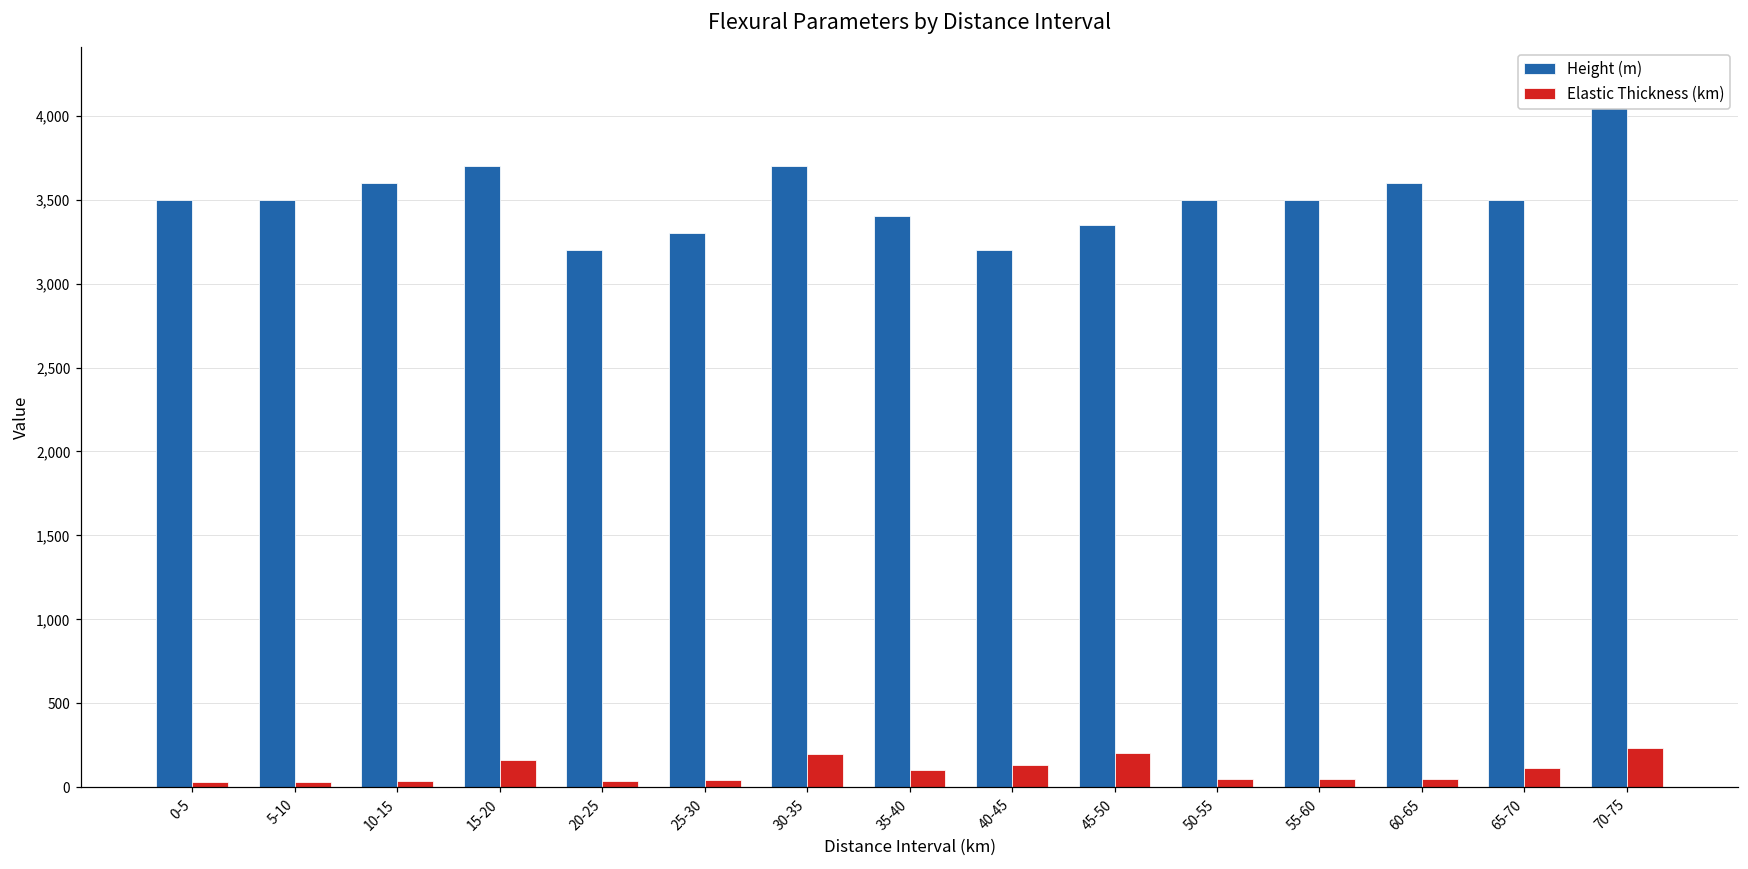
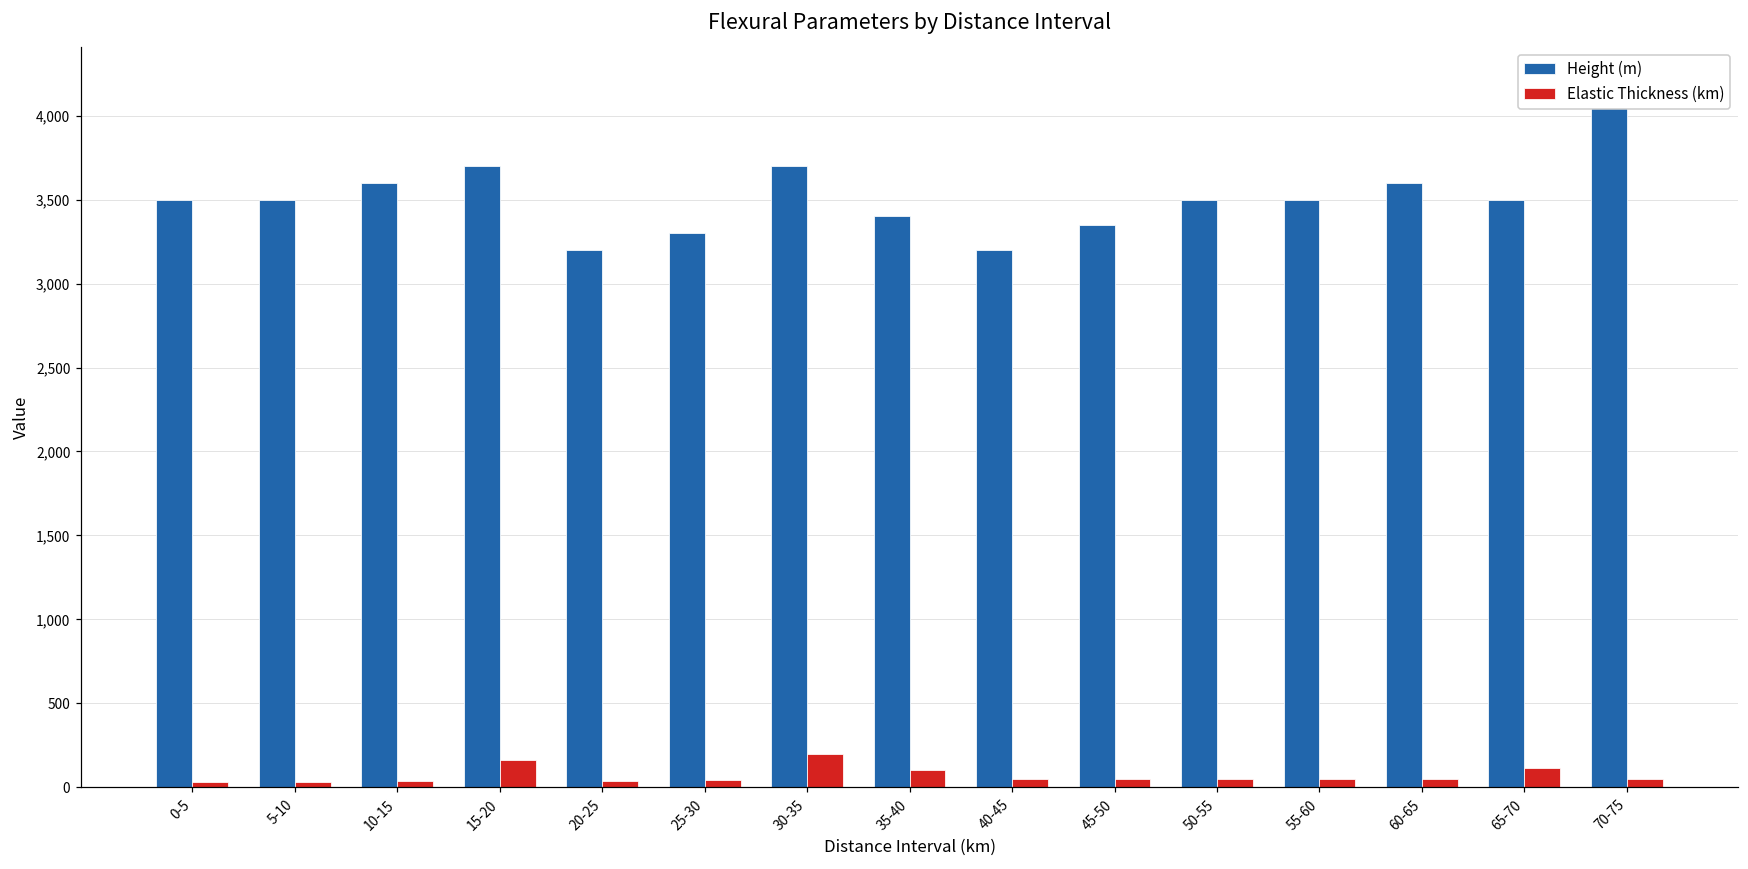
Elastic Thickness (km), 40-45: 130 -> 50
Elastic Thickness (km), 45-50: 200 -> 50
Elastic Thickness (km), 70-75: 240 -> 50
